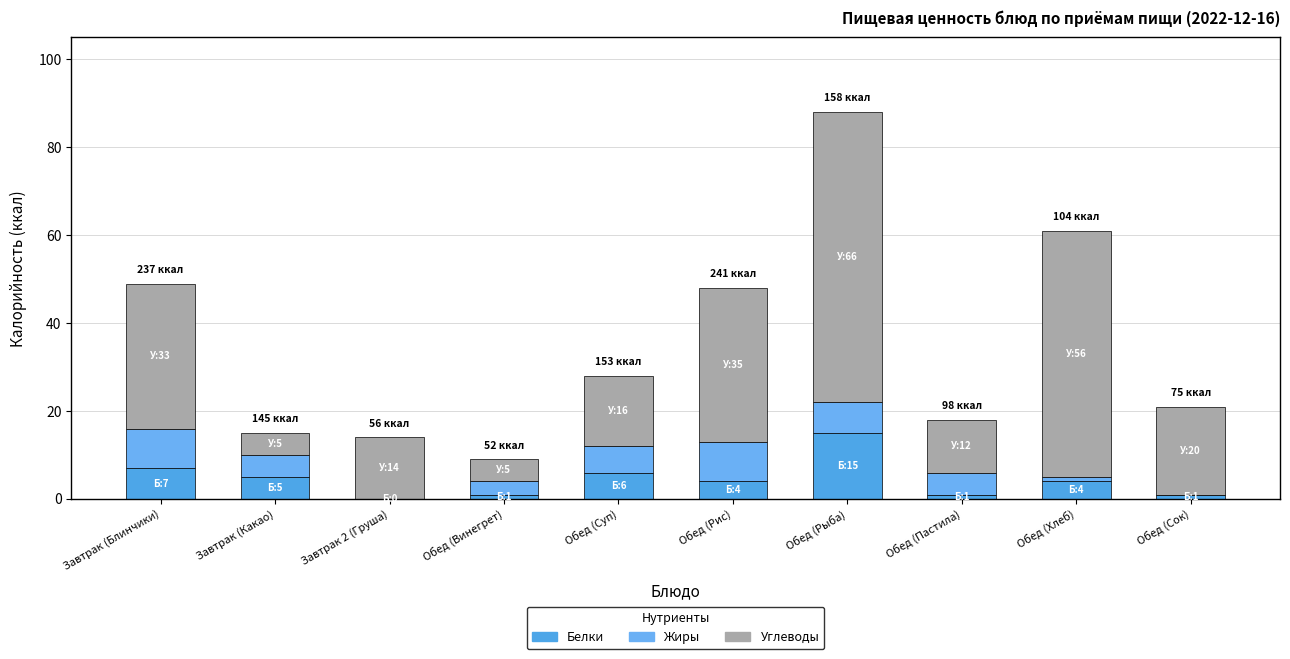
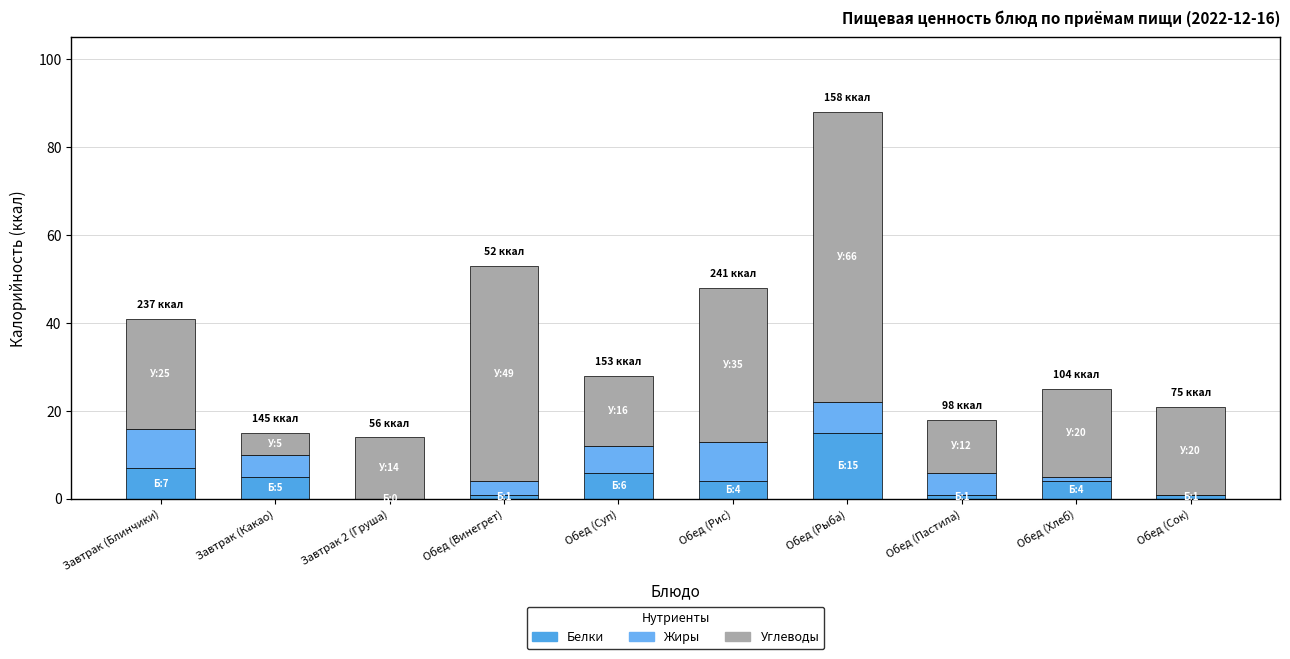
Углеводы, Завтрак (Блинчики): 33 -> 25
Углеводы, Обед (Винегрет): 5 -> 49
Углеводы, Обед (Хлеб): 56 -> 20
